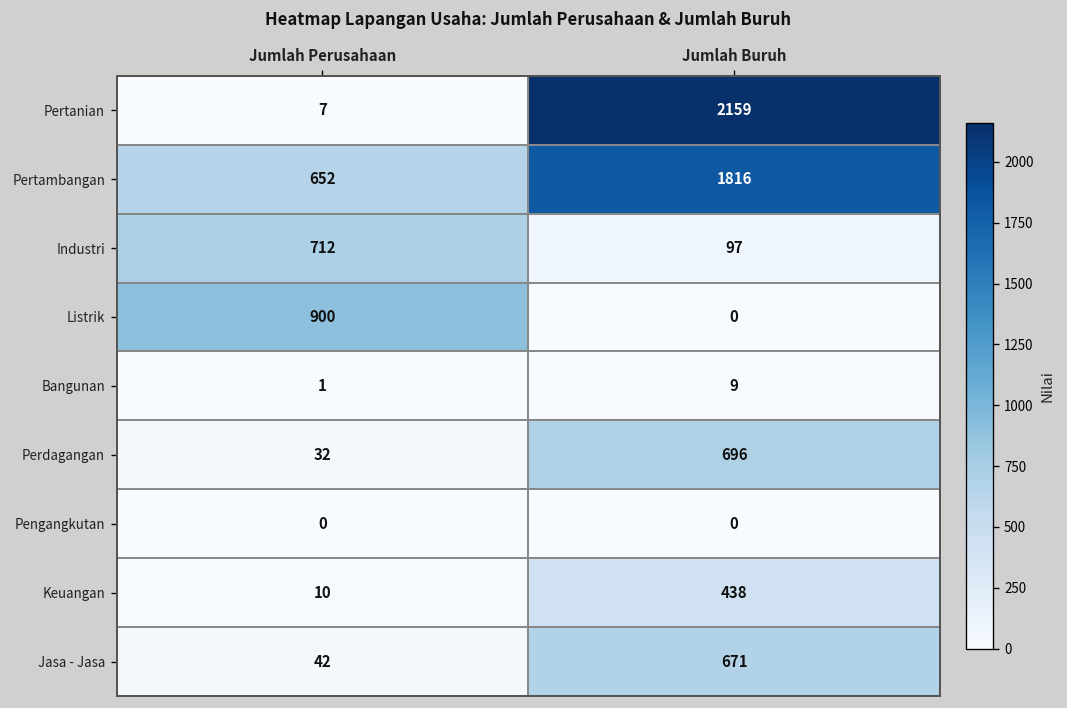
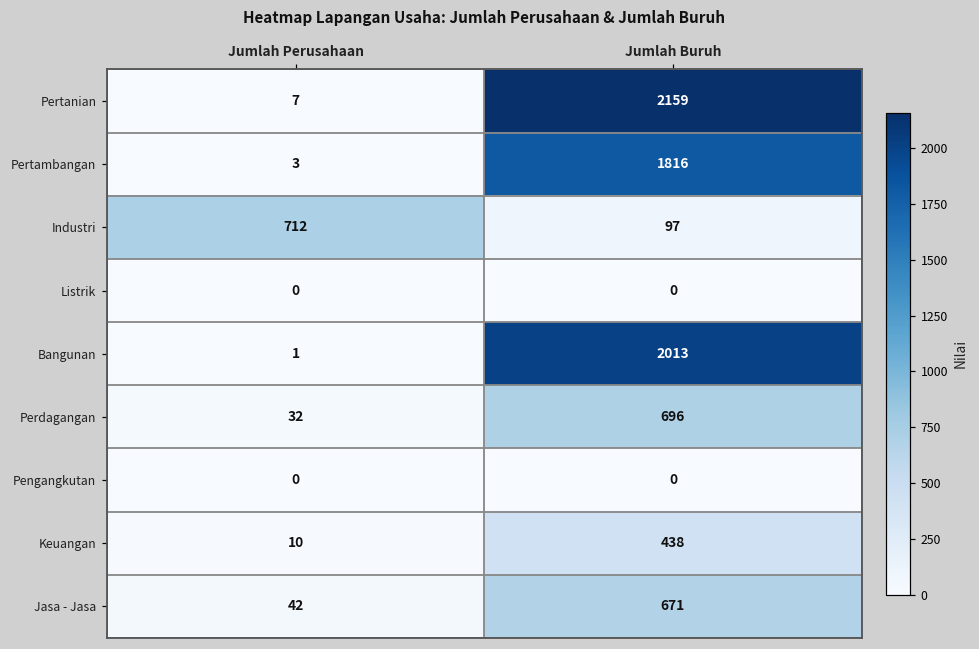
Pertambangan, Jumlah Perusahaan: 652 -> 3
Listrik, Jumlah Perusahaan: 900 -> 0
Bangunan, Jumlah Buruh: 9 -> 2013
